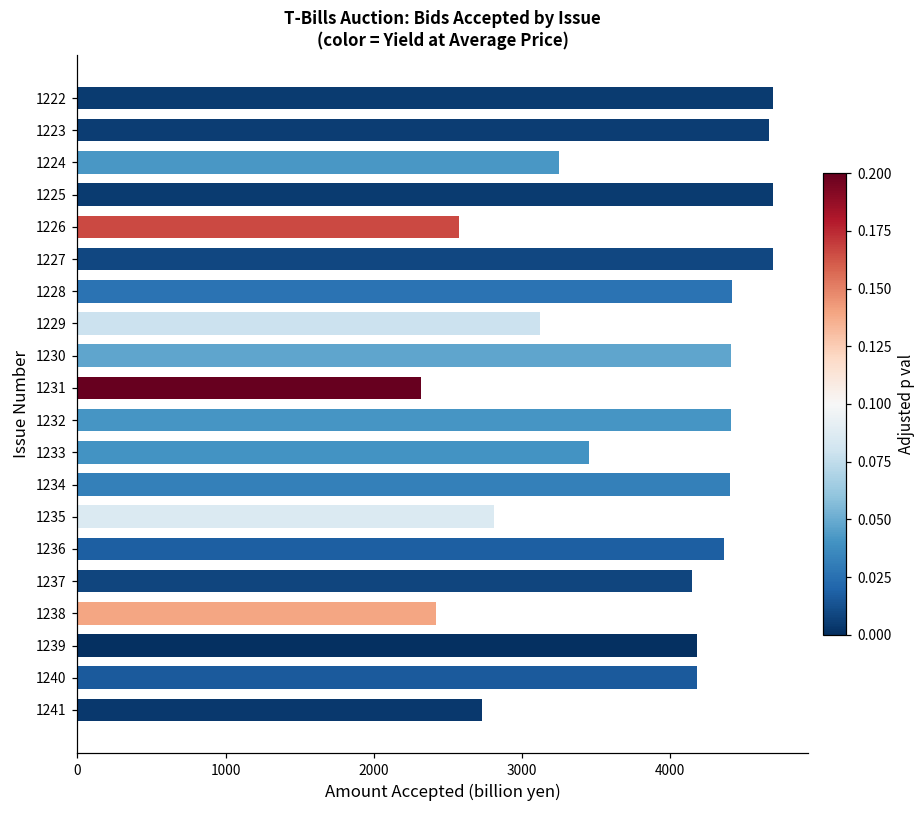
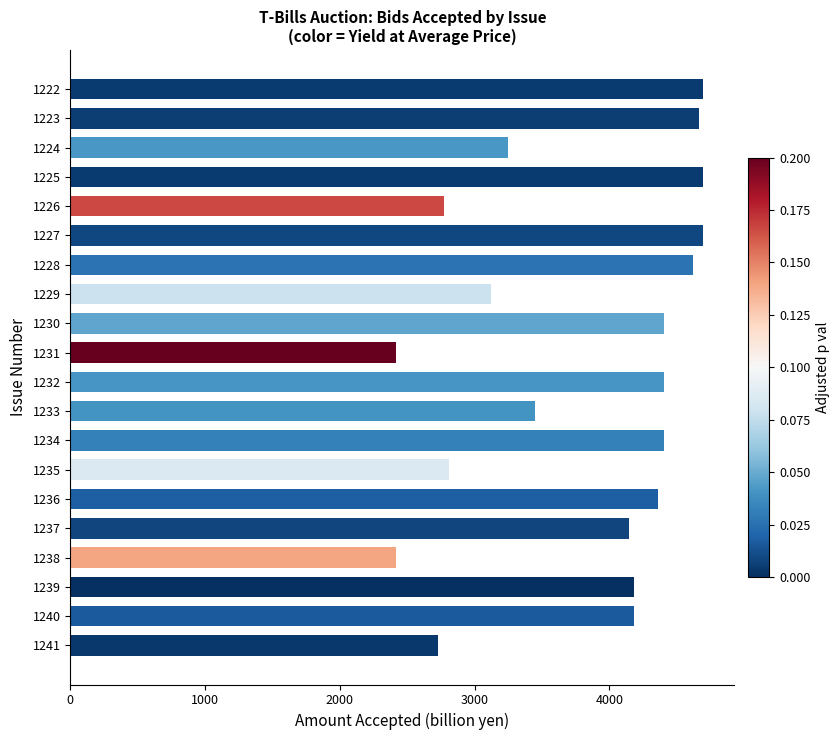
1226: 2580 -> 2770
1228: 4410 -> 4620
1231: 2320 -> 2420
